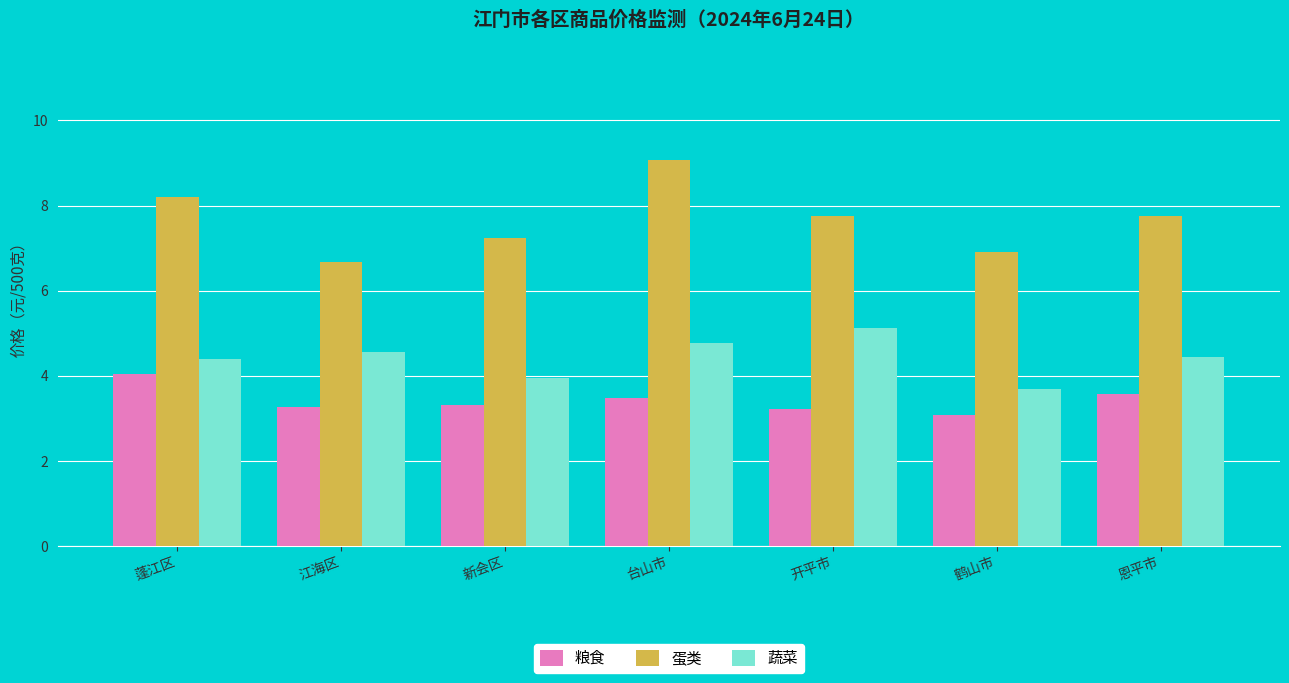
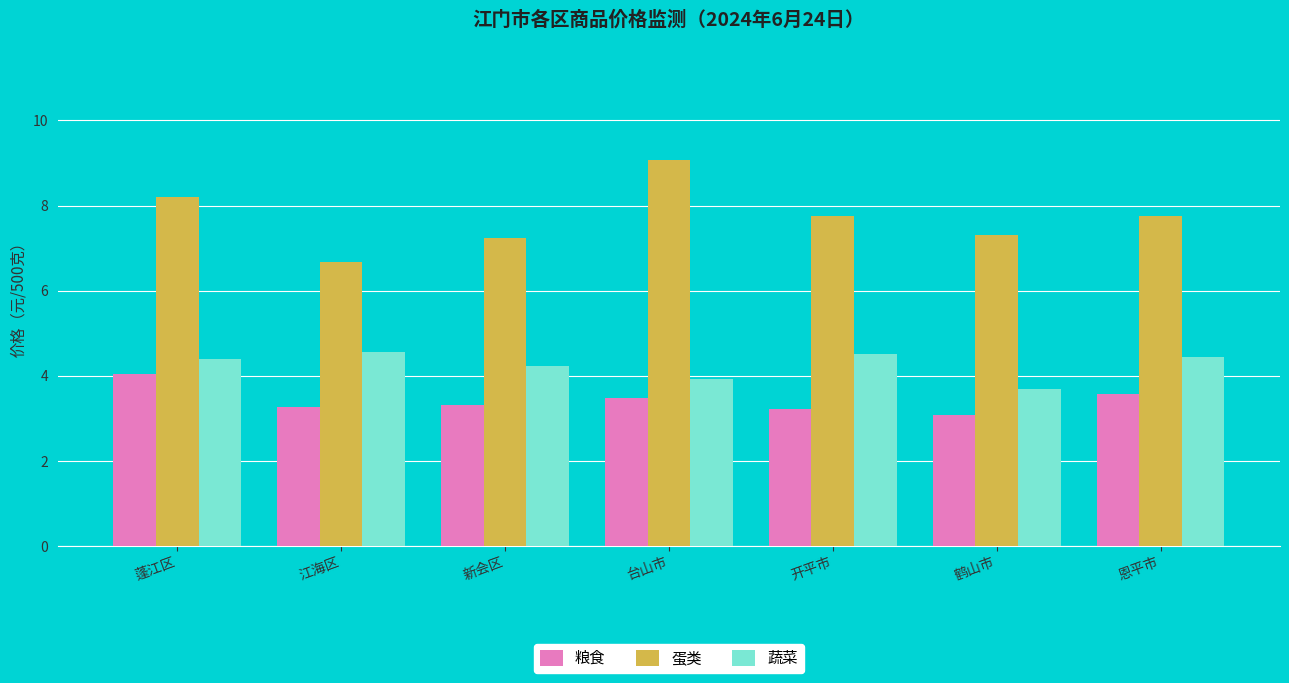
蔬菜, 新会区: 3.9 -> 4.2
蔬菜, 台山市: 4.8 -> 3.9
蔬菜, 开平市: 5.1 -> 4.5
蛋类, 鹤山市: 6.9 -> 7.3
